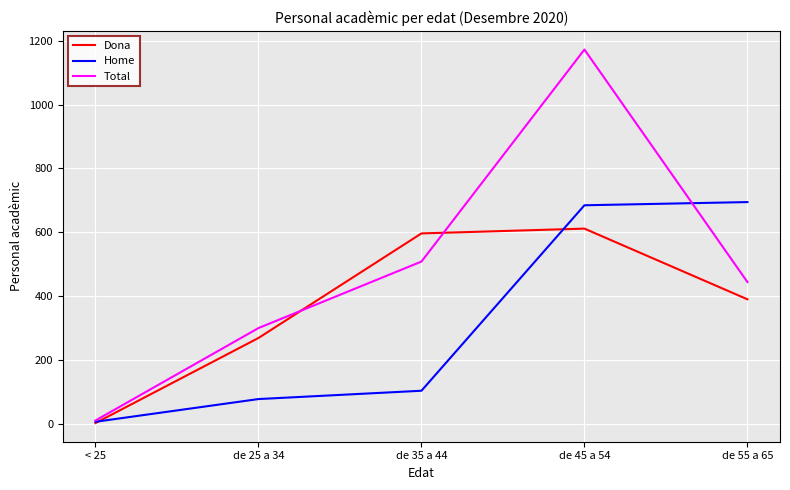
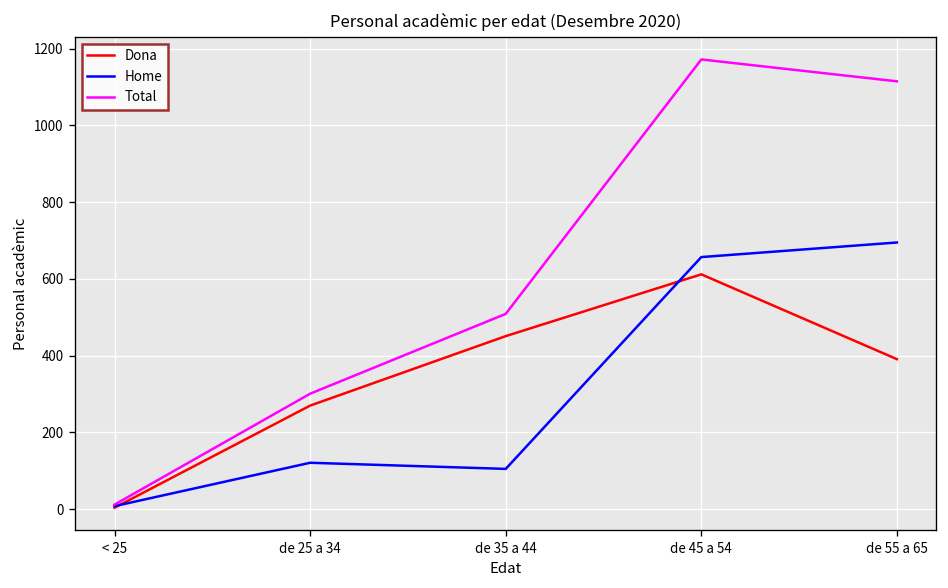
Home, de 25 a 34: 80 -> 120
Dona, de 35 a 44: 600 -> 450
Home, de 45 a 54: 690 -> 660
Total, de 55 a 65: 450 -> 1120
